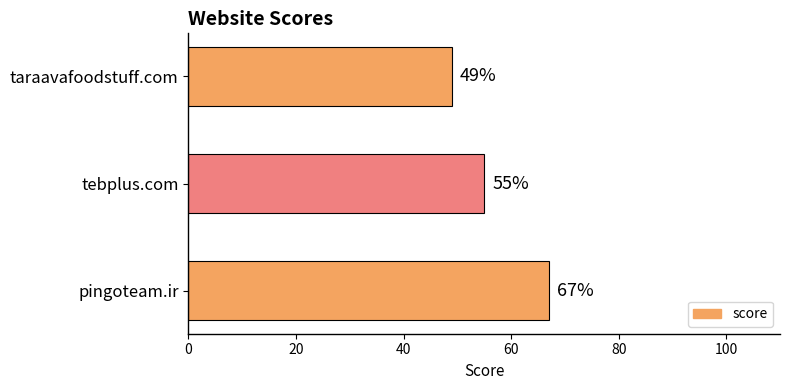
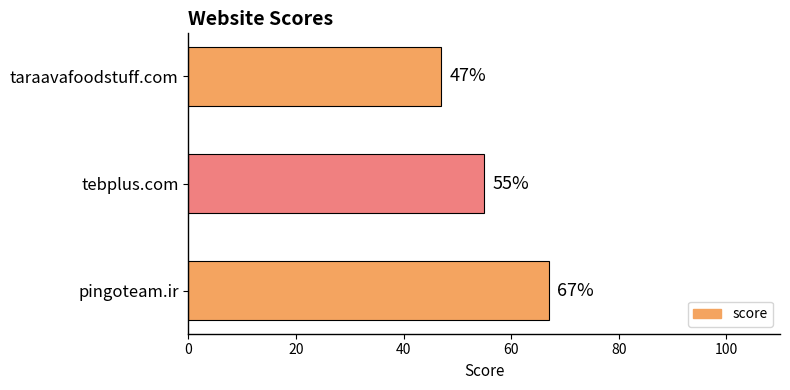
taraavafoodstuff.com: 49% -> 47%
